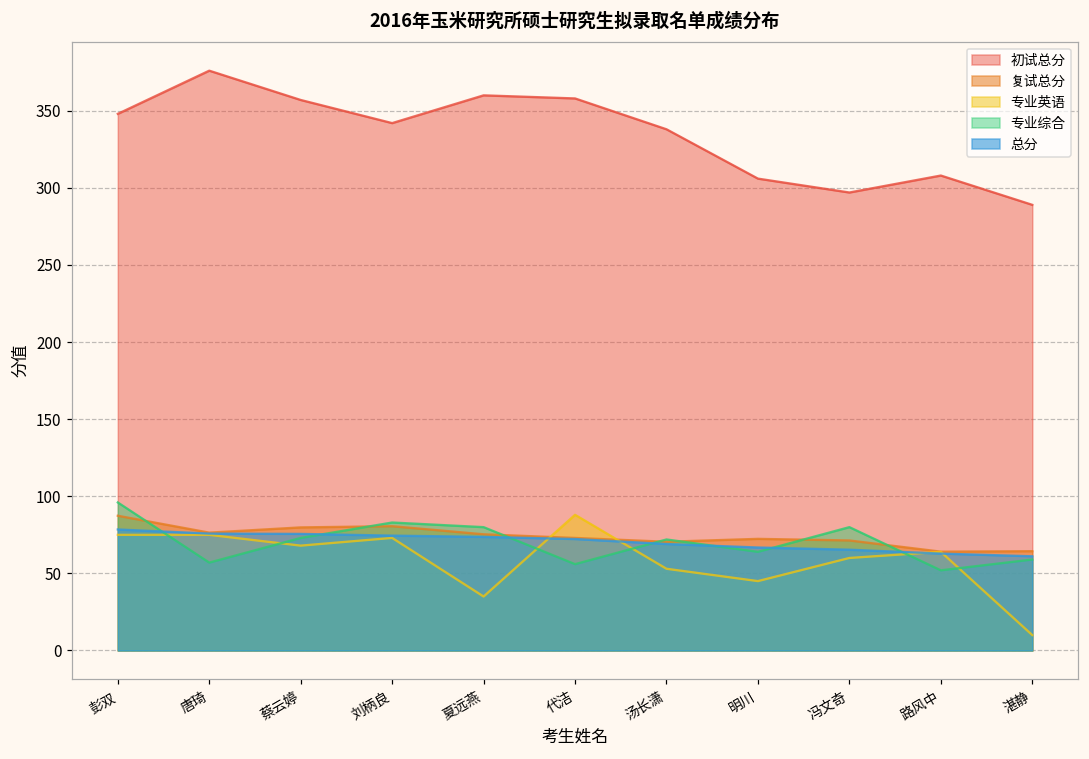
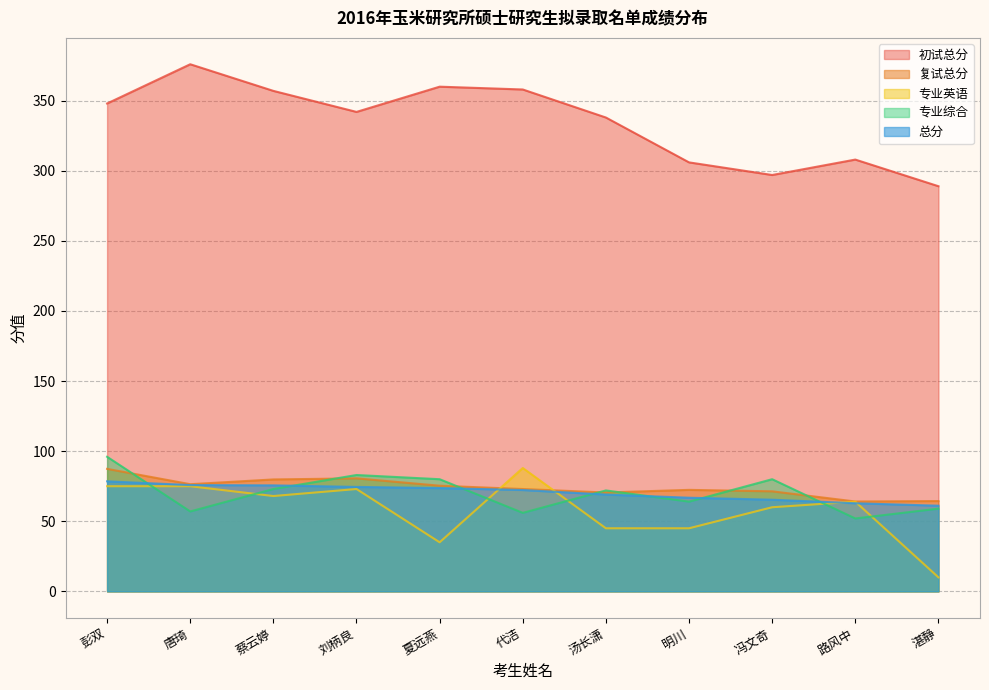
专业英语, 汤长潇: 53 -> 45
